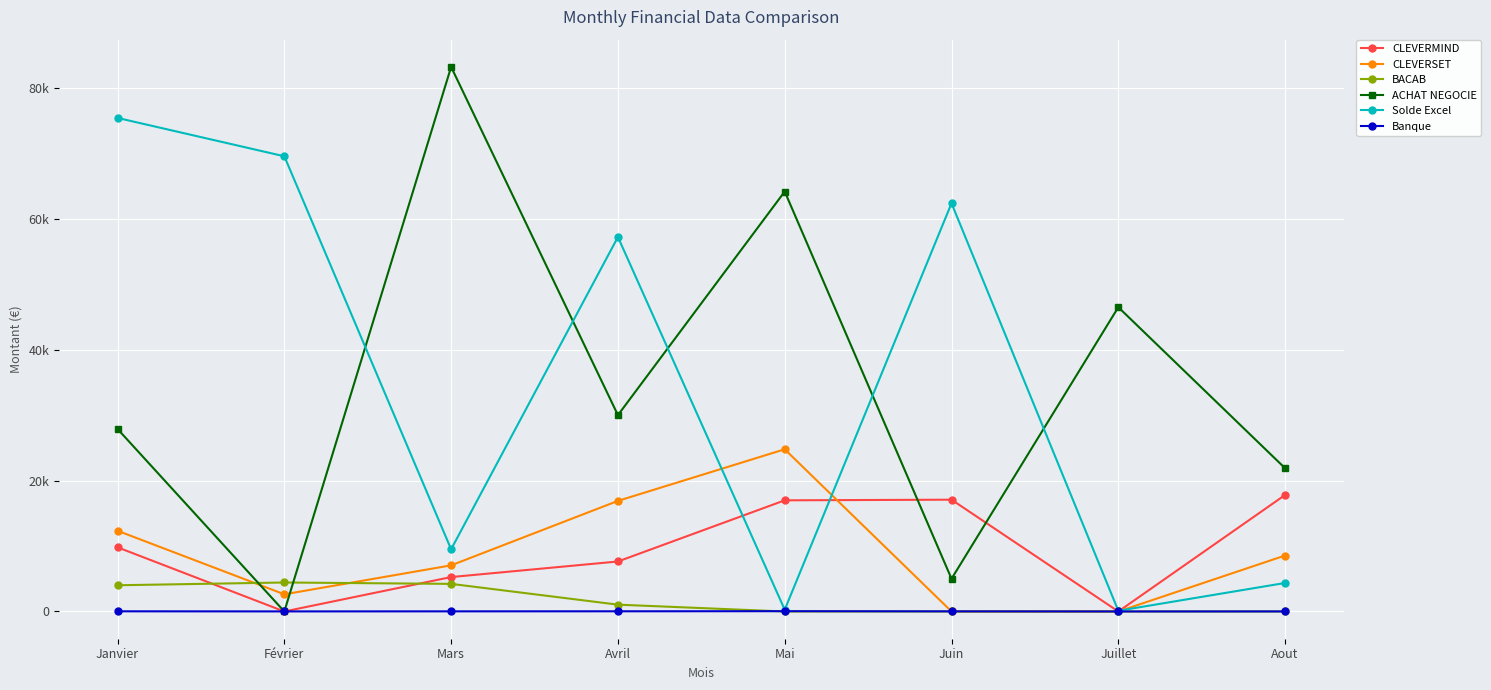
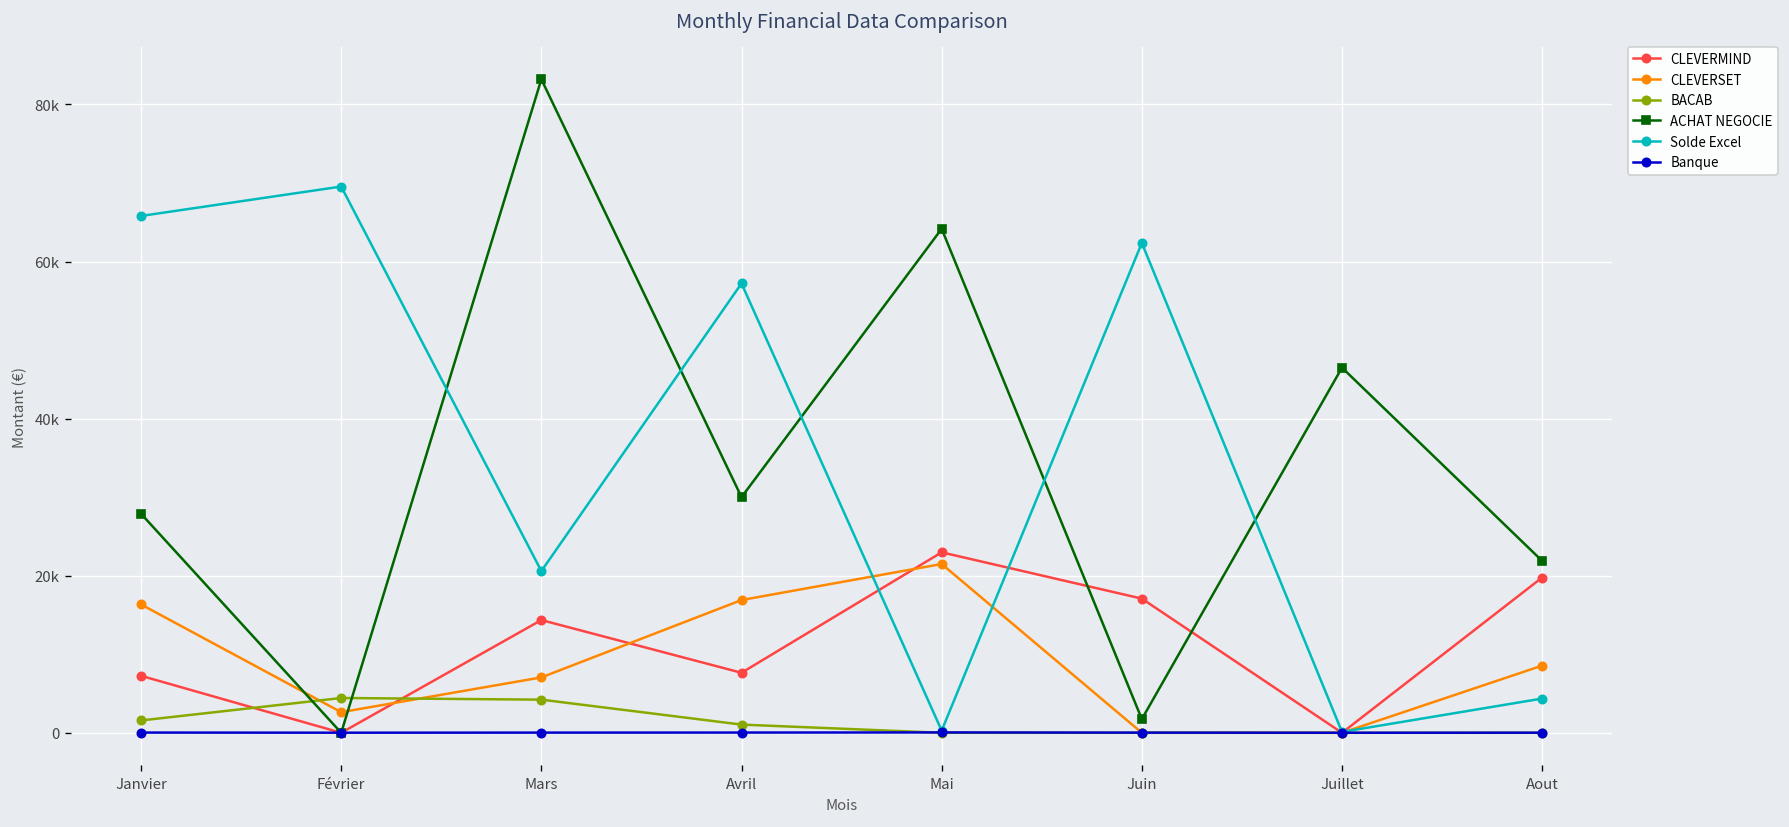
CLEVERMIND, Janvier: 10000 -> 7000
CLEVERSET, Janvier: 12000 -> 16000
BACAB, Janvier: 4000 -> 2000
Solde Excel, Janvier: 75000 -> 66000
CLEVERMIND, Mars: 5000 -> 14000
Solde Excel, Mars: 10000 -> 21000
CLEVERMIND, Mai: 17000 -> 23000
CLEVERSET, Mai: 25000 -> 21000
ACHAT NEGOCIE, Juin: 5000 -> 2000
CLEVERMIND, Aout: 18000 -> 20000
